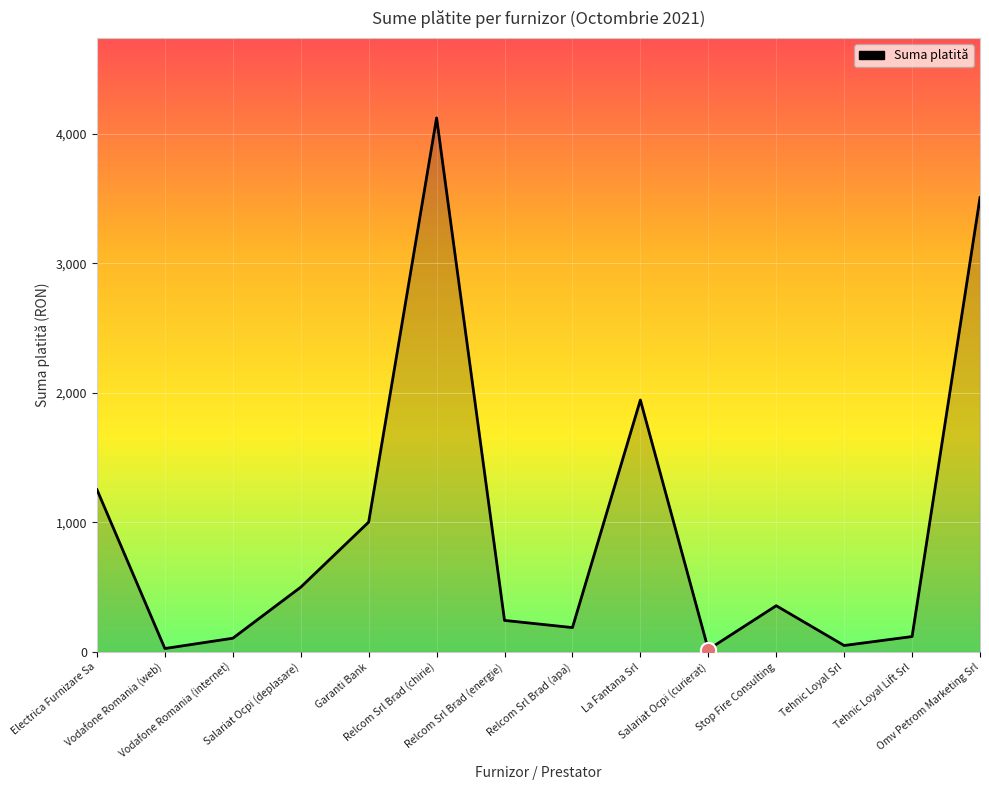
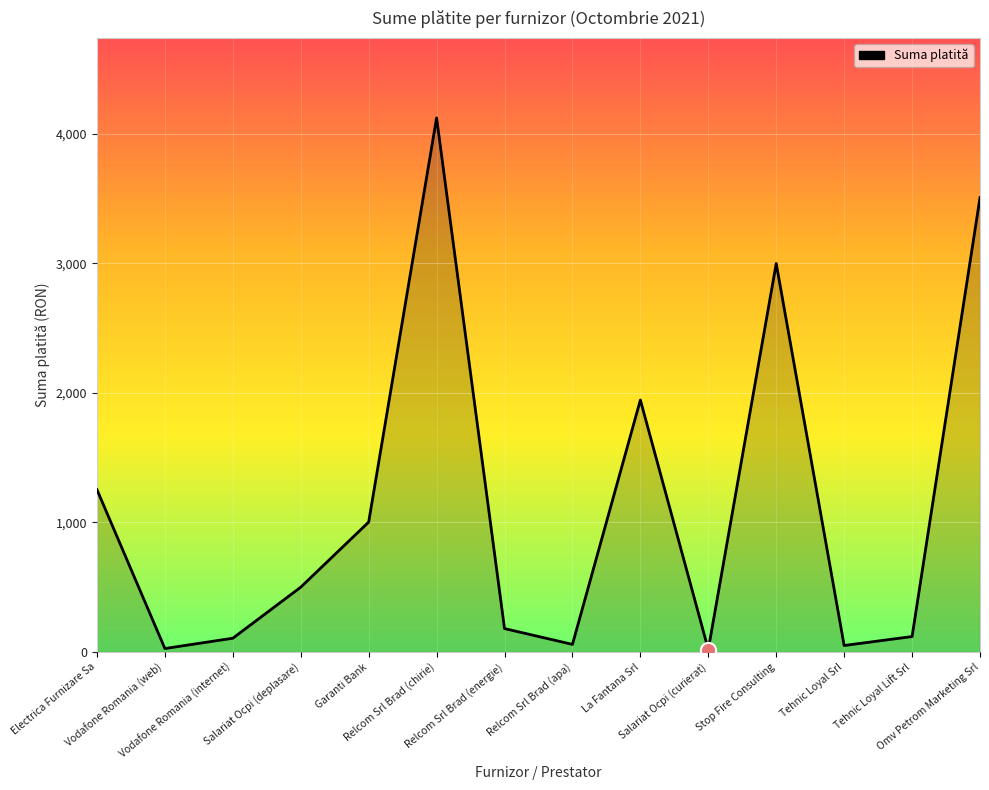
Suma platită, Relcom Srl Brad (energie): 240 -> 180
Suma platită, Relcom Srl Brad (apa): 190 -> 60
Suma platită, Stop Fire Consulting: 360 -> 3,000
